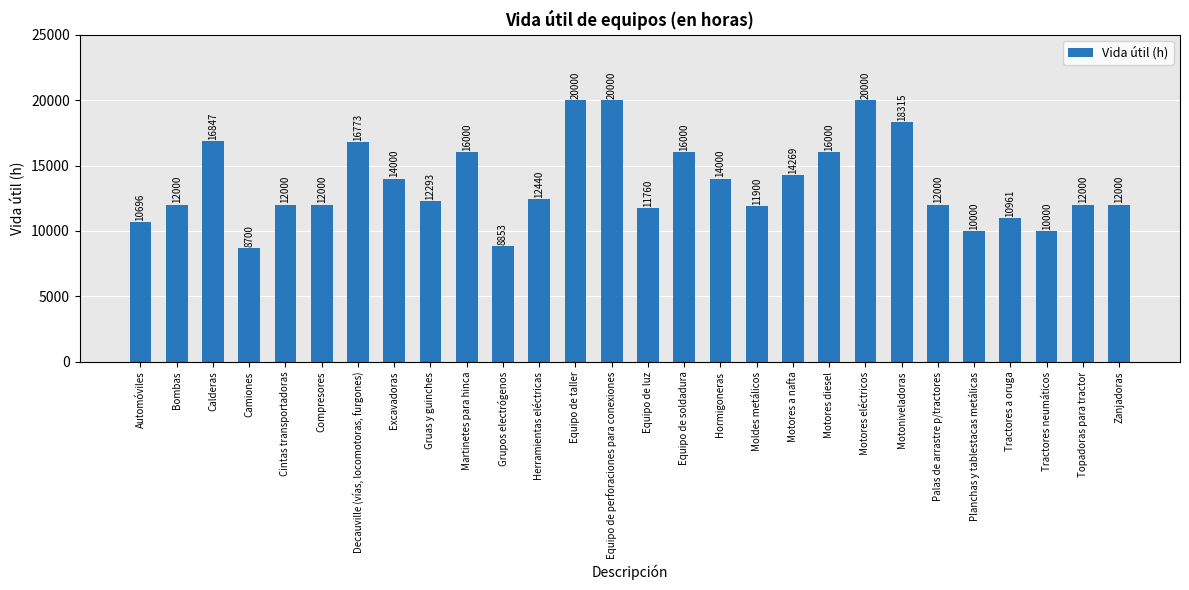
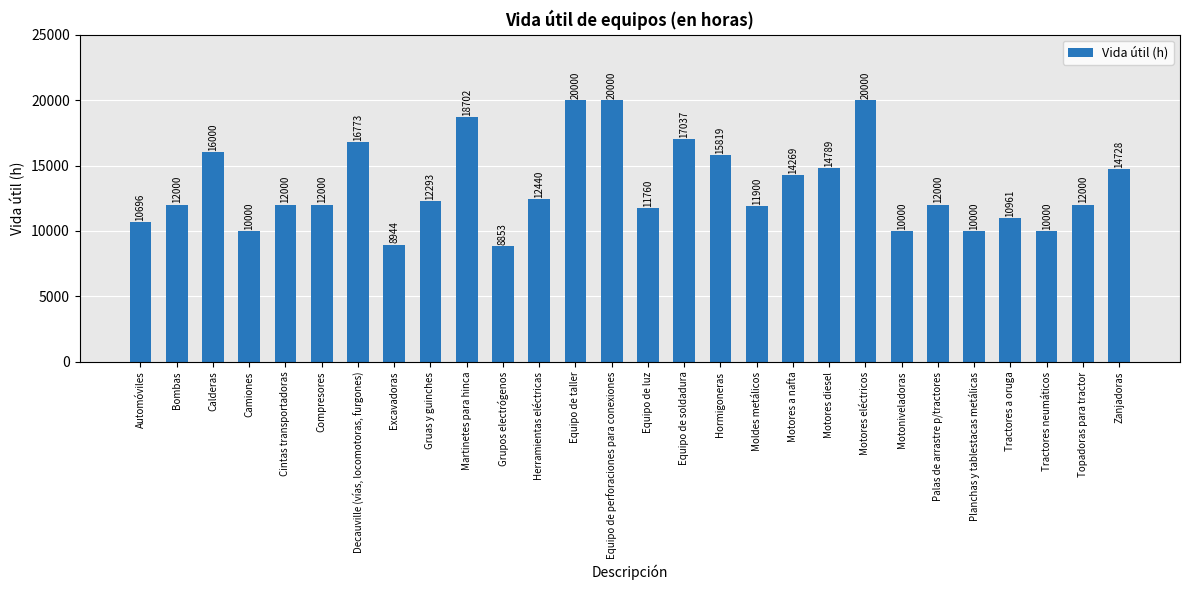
Calderas: 16847 -> 16000
Camiones: 8700 -> 10000
Excavadoras: 14000 -> 8944
Martinetes para hinca: 16000 -> 18702
Equipo de soldadura: 16000 -> 17037
Hormigoneras: 14000 -> 15819
Motores diesel: 16000 -> 14789
Motoniveladoras: 18315 -> 10000
Zanjadoras: 12000 -> 14728
